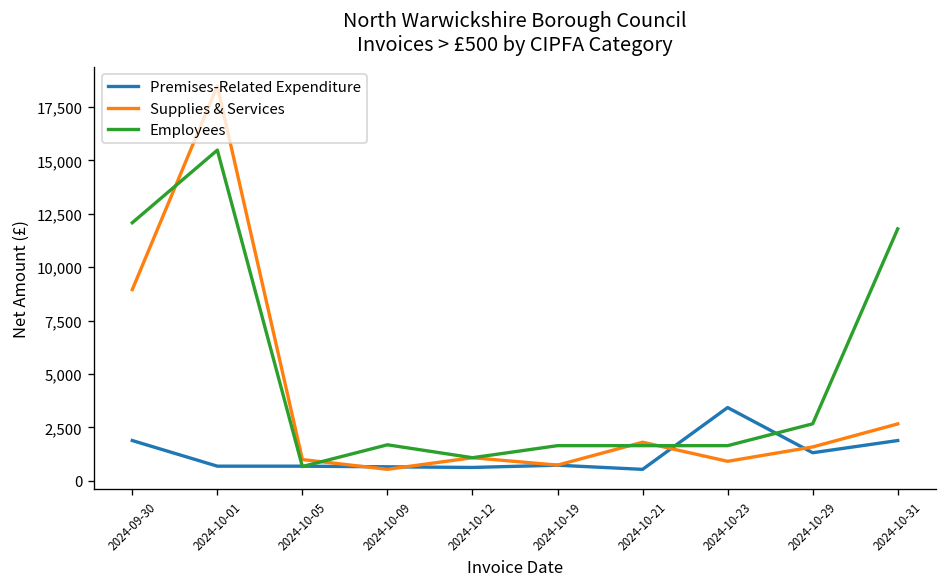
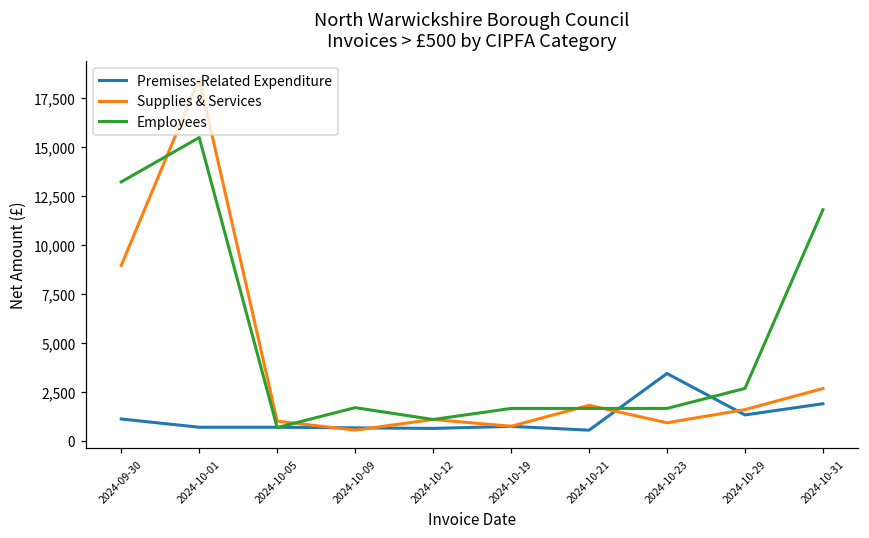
Premises-Related Expenditure, 2024-09-30: 1,900 -> 1,100
Employees, 2024-09-30: 12,100 -> 13,200
